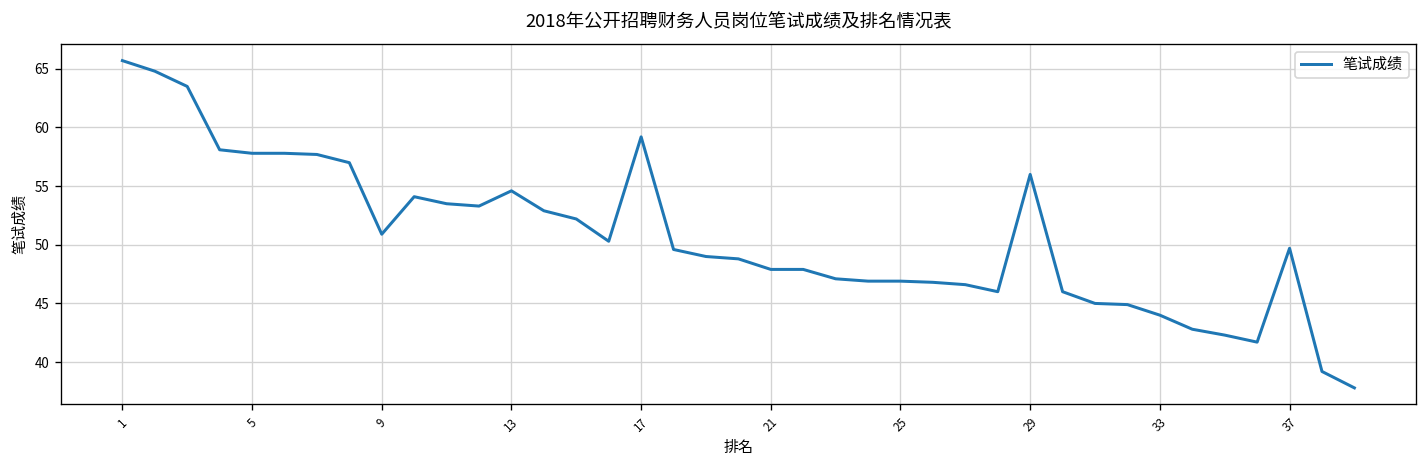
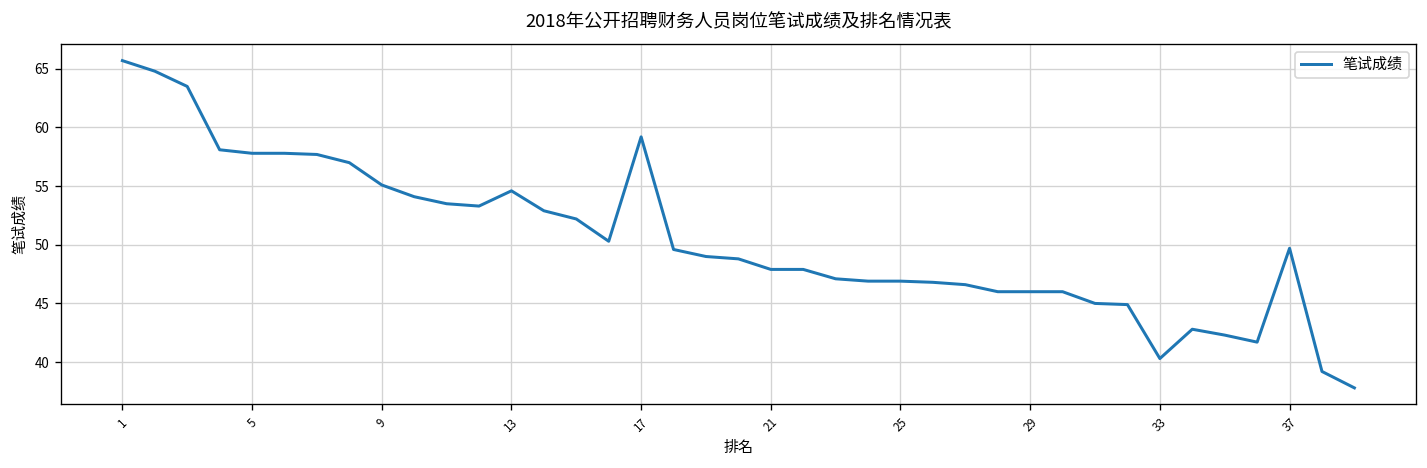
9: 51 -> 55
29: 56 -> 46
33: 44 -> 40
